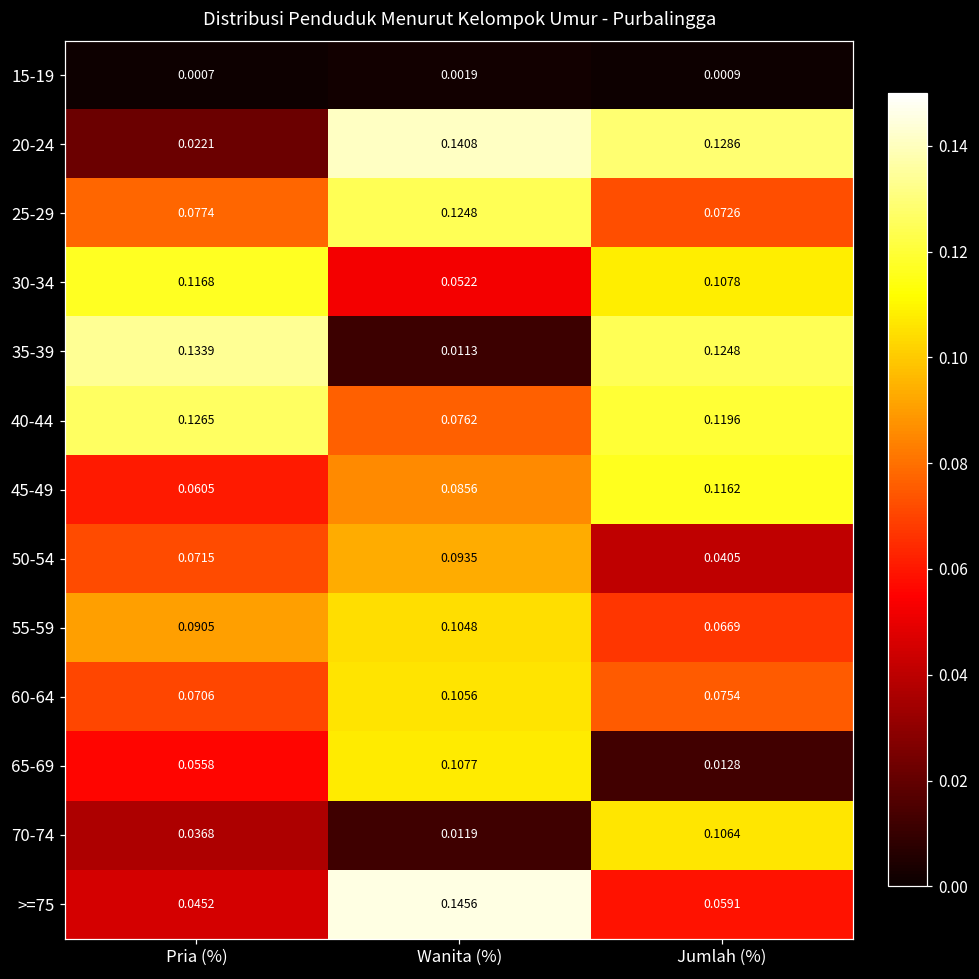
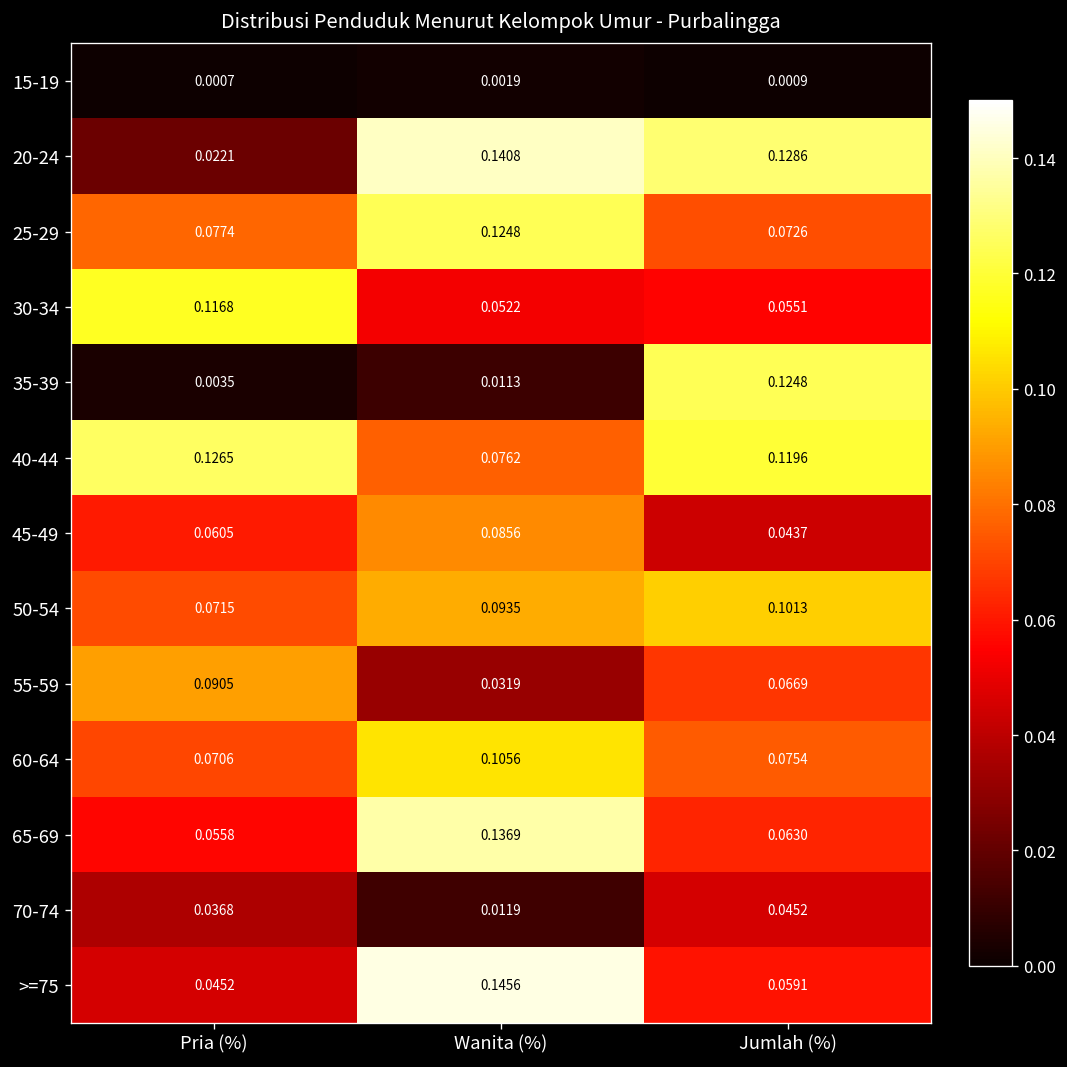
30-34, Jumlah (%): 0.1078 -> 0.0551
35-39, Pria (%): 0.1339 -> 0.0035
45-49, Jumlah (%): 0.1162 -> 0.0437
50-54, Jumlah (%): 0.0405 -> 0.1013
55-59, Wanita (%): 0.1048 -> 0.0319
65-69, Wanita (%): 0.1077 -> 0.1369
65-69, Jumlah (%): 0.0128 -> 0.0630
70-74, Jumlah (%): 0.1064 -> 0.0452
